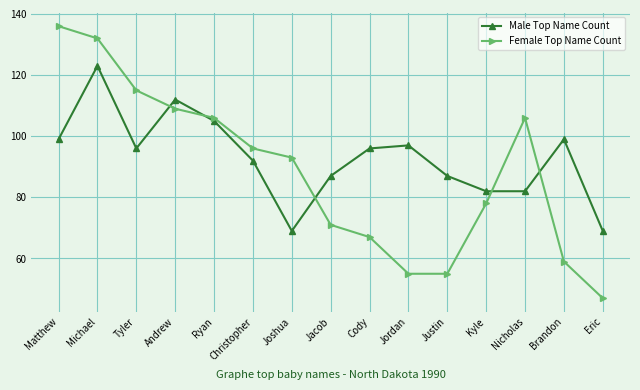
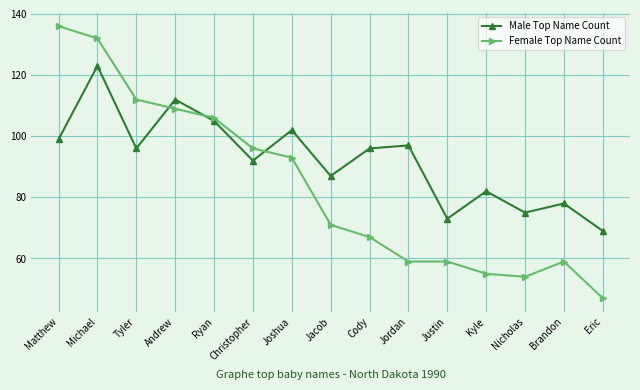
Female Top Name Count, Tyler: 115 -> 112
Male Top Name Count, Joshua: 69 -> 102
Female Top Name Count, Jordan: 55 -> 59
Male Top Name Count, Justin: 87 -> 73
Female Top Name Count, Justin: 55 -> 59
Female Top Name Count, Kyle: 78 -> 55
Male Top Name Count, Nicholas: 82 -> 75
Female Top Name Count, Nicholas: 106 -> 54
Male Top Name Count, Brandon: 99 -> 78
